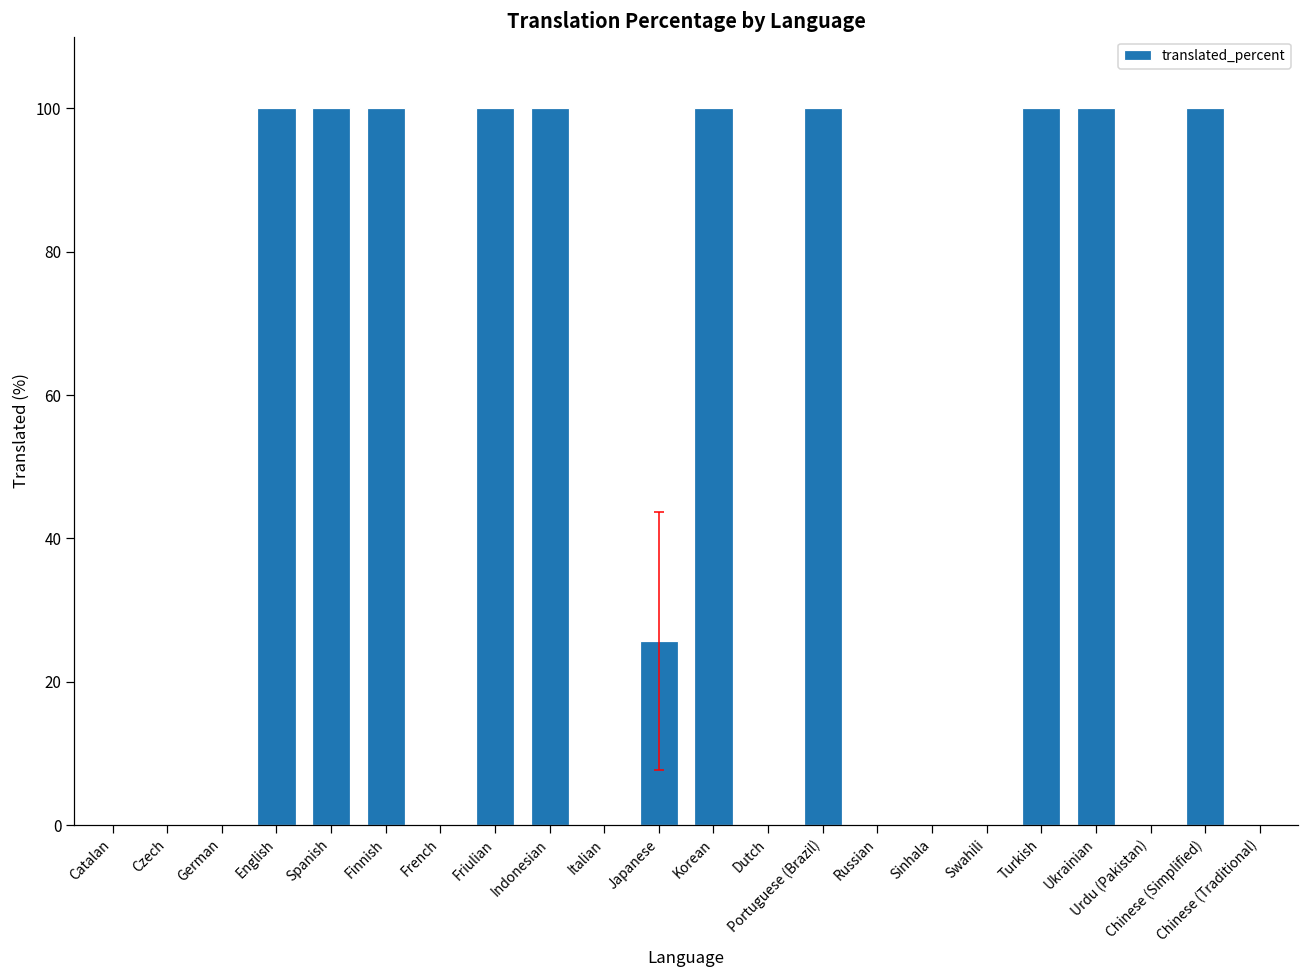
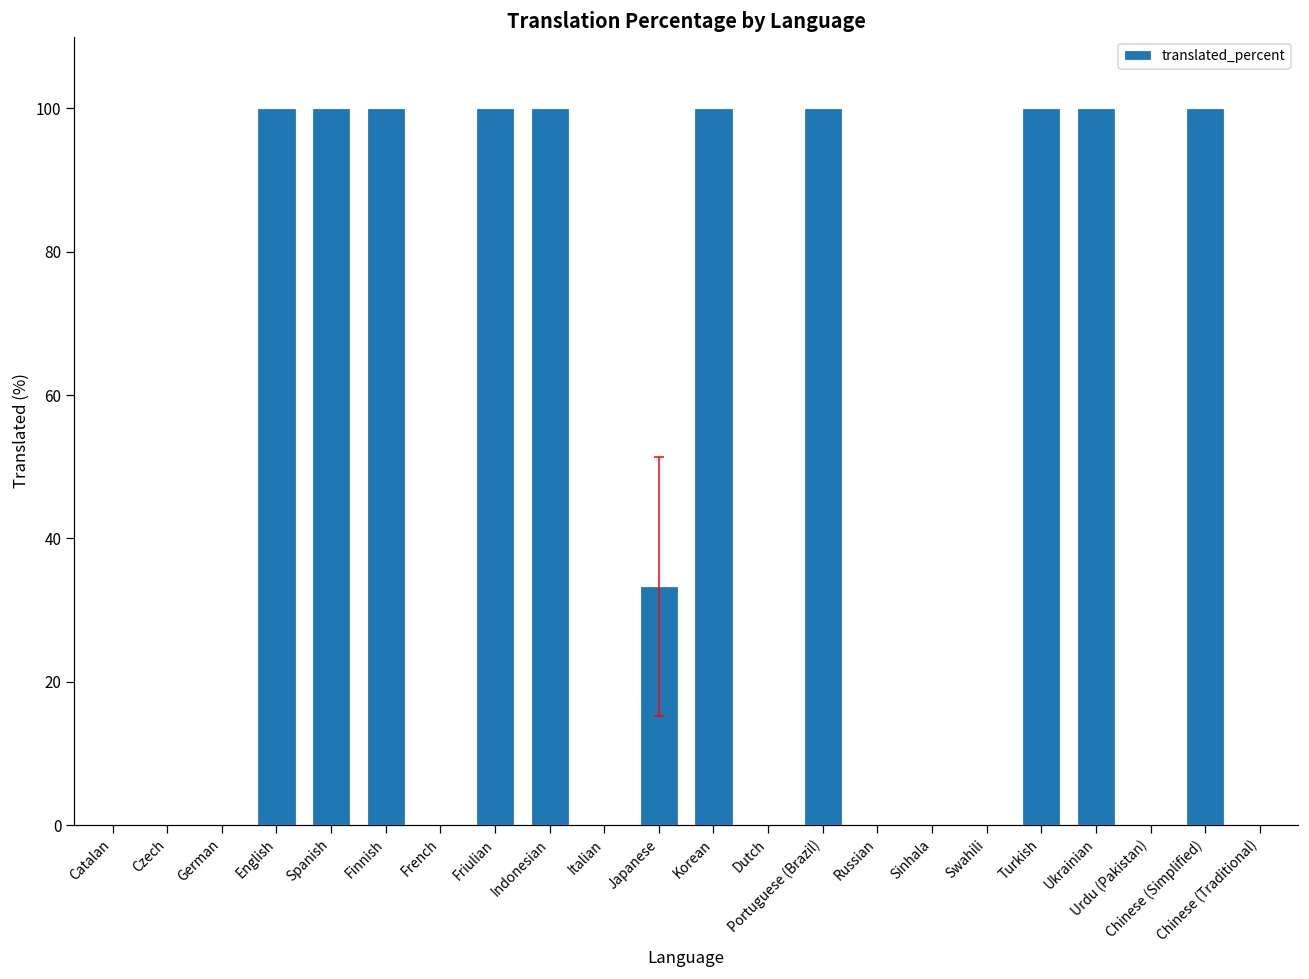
translated_percent, Japanese: 26 -> 33
